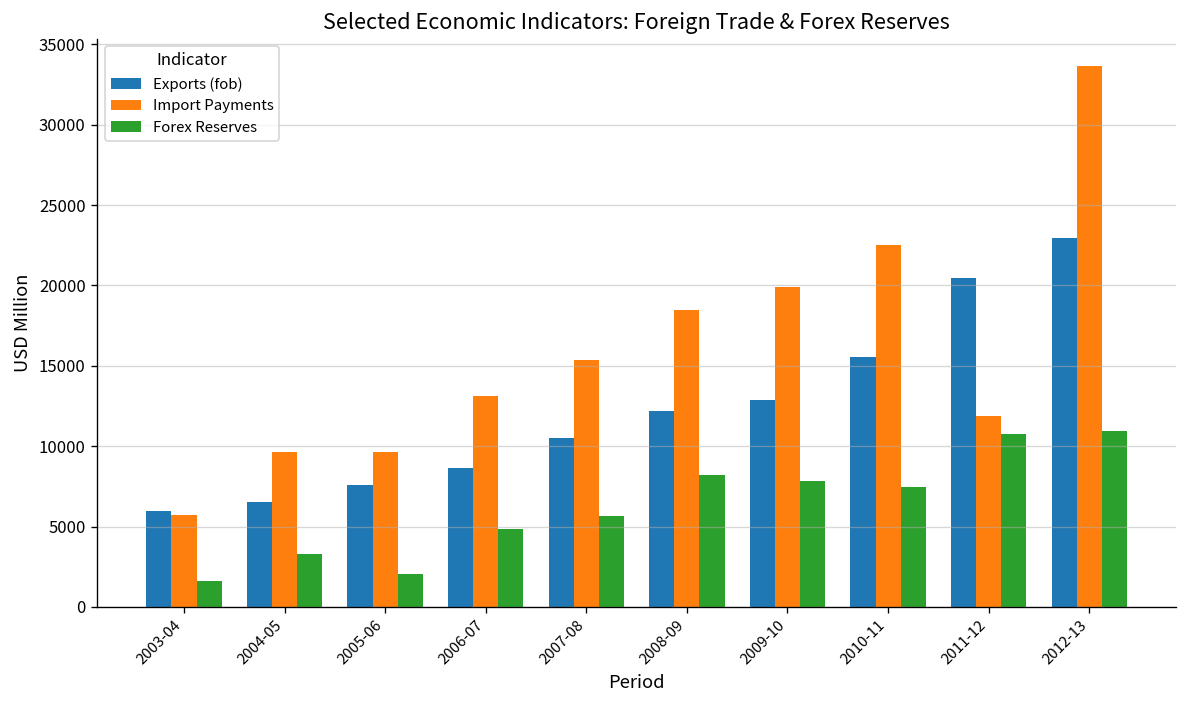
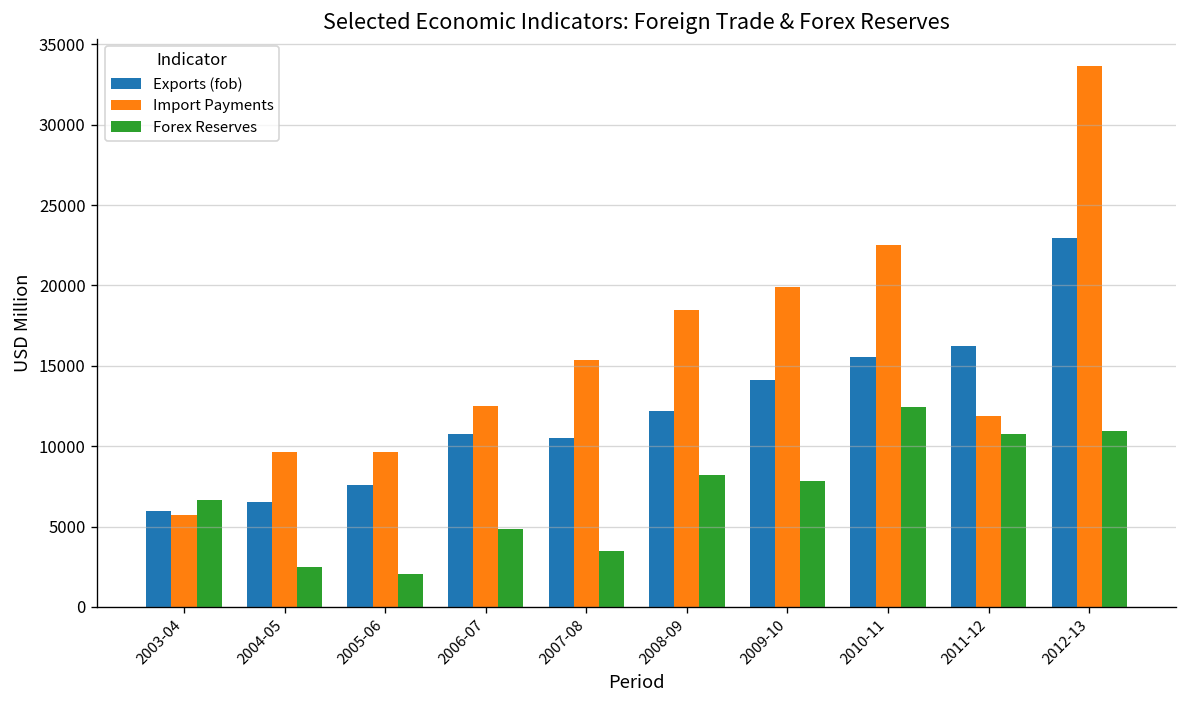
Forex Reserves, 2003-04: 1600 -> 6600
Forex Reserves, 2004-05: 3300 -> 2500
Exports (fob), 2006-07: 8700 -> 10700
Import Payments, 2006-07: 13100 -> 12500
Forex Reserves, 2007-08: 5700 -> 3500
Exports (fob), 2009-10: 12800 -> 14100
Forex Reserves, 2010-11: 7500 -> 12400
Exports (fob), 2011-12: 20400 -> 16200
